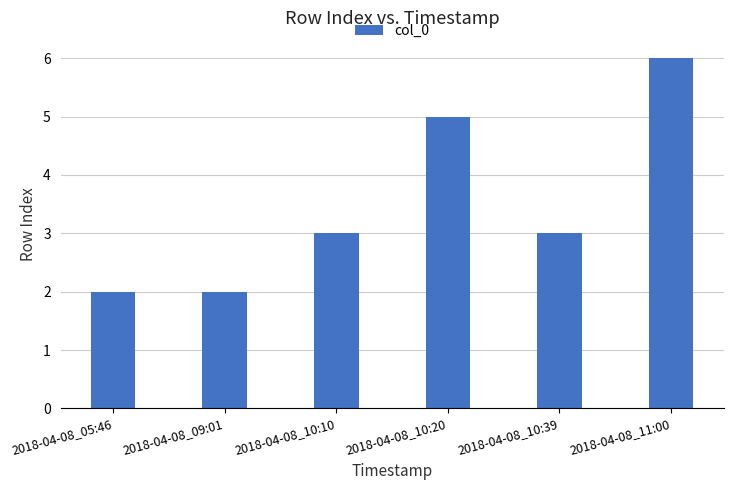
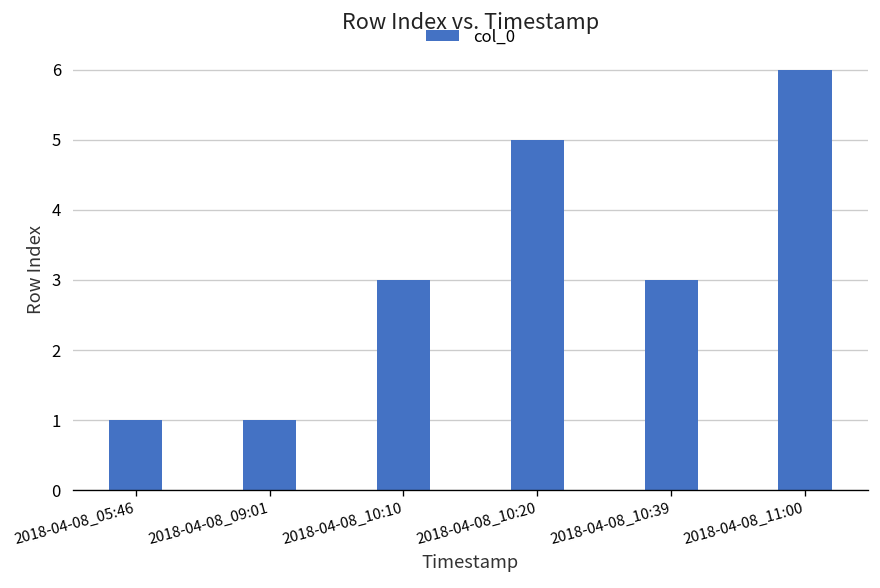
2018-04-08_05:46: 2 -> 1
2018-04-08_09:01: 2 -> 1
